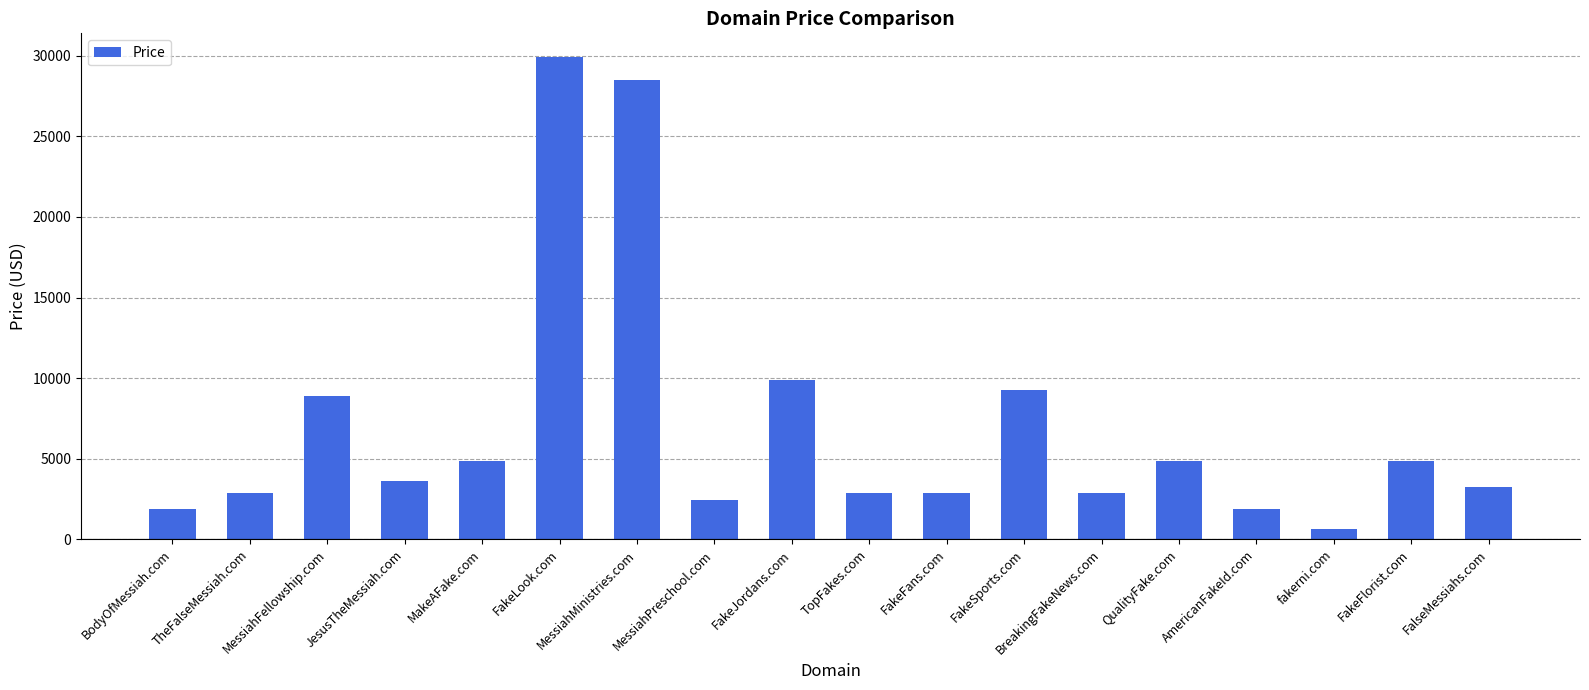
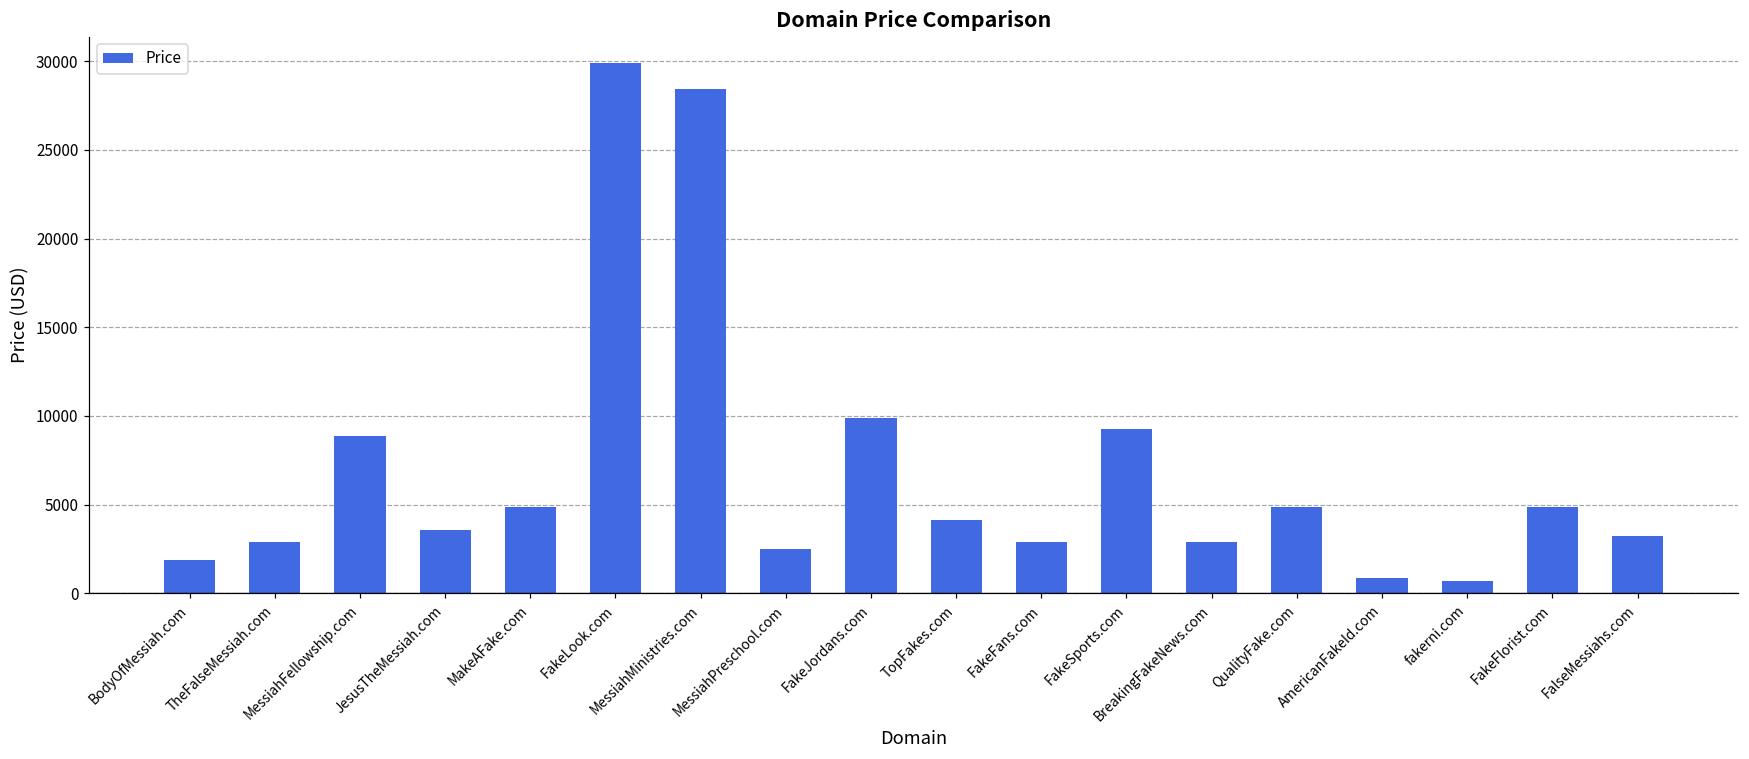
TopFakes.com: 2900 -> 4100
AmericanFakeId.com: 1900 -> 900
